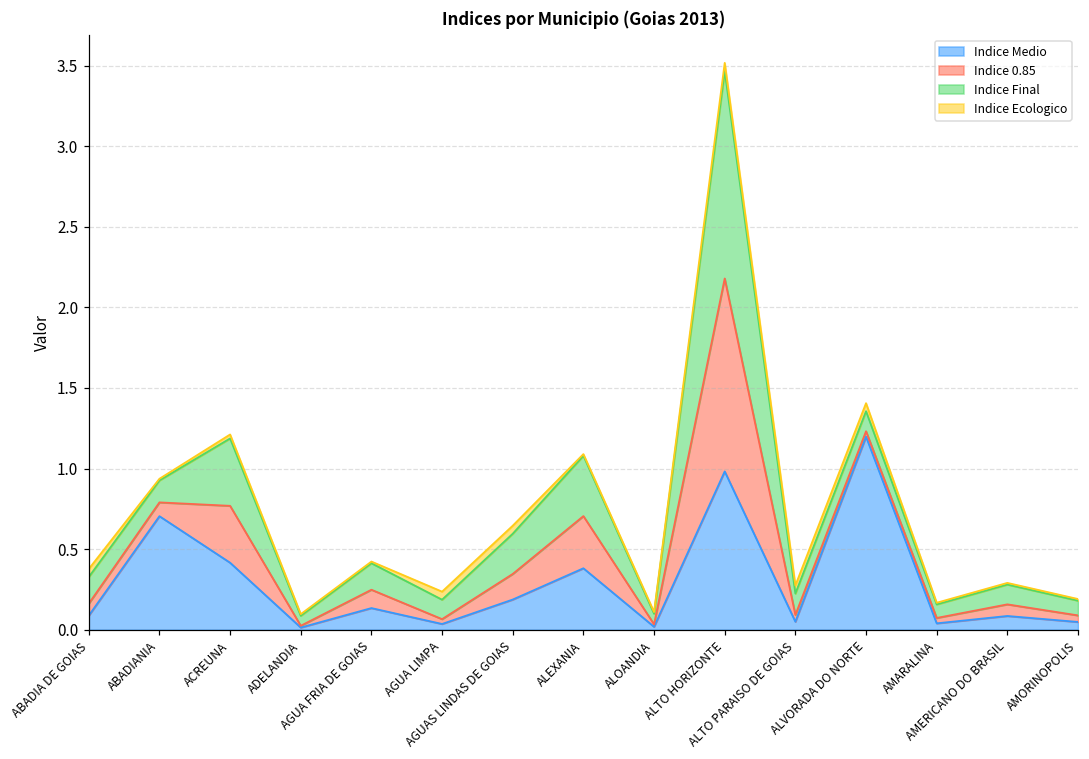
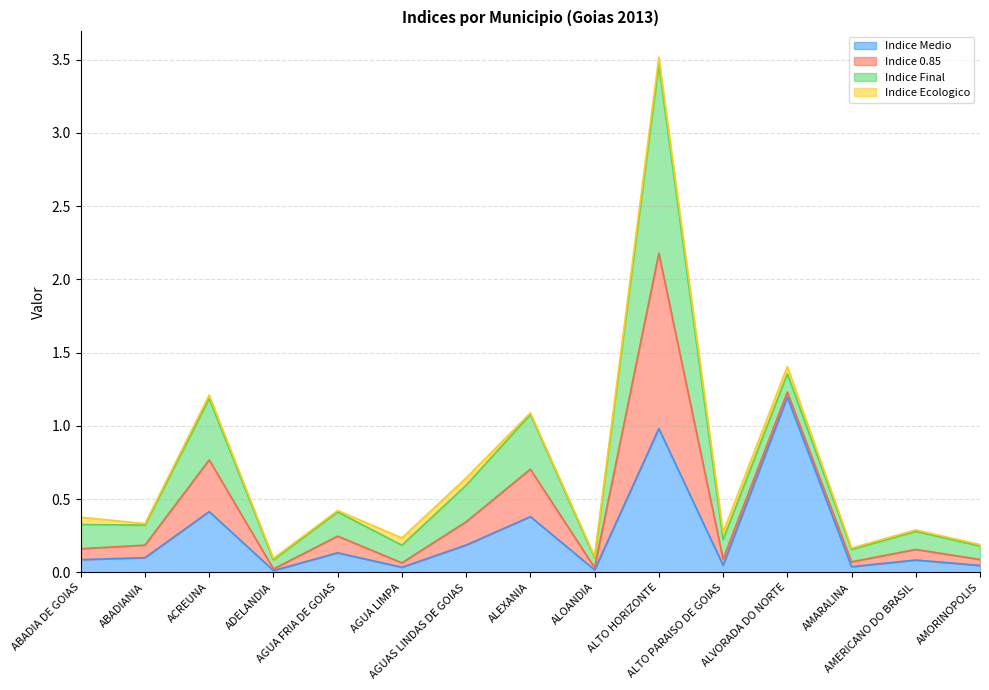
Indice Medio, ABADIANIA: 0.70 -> 0.10
